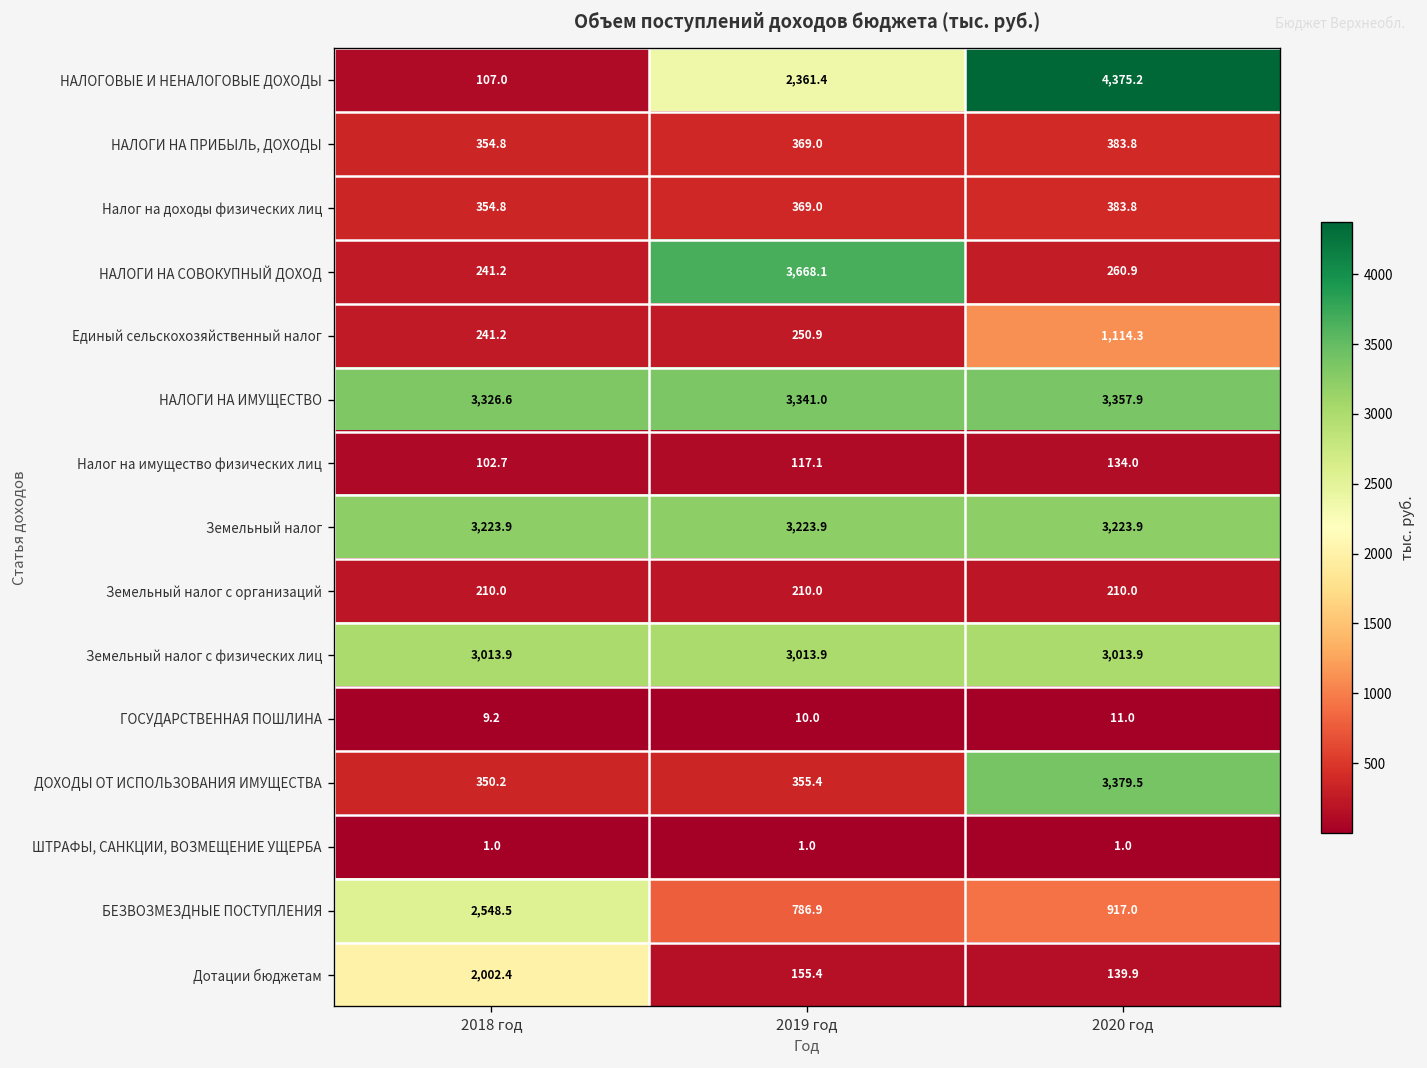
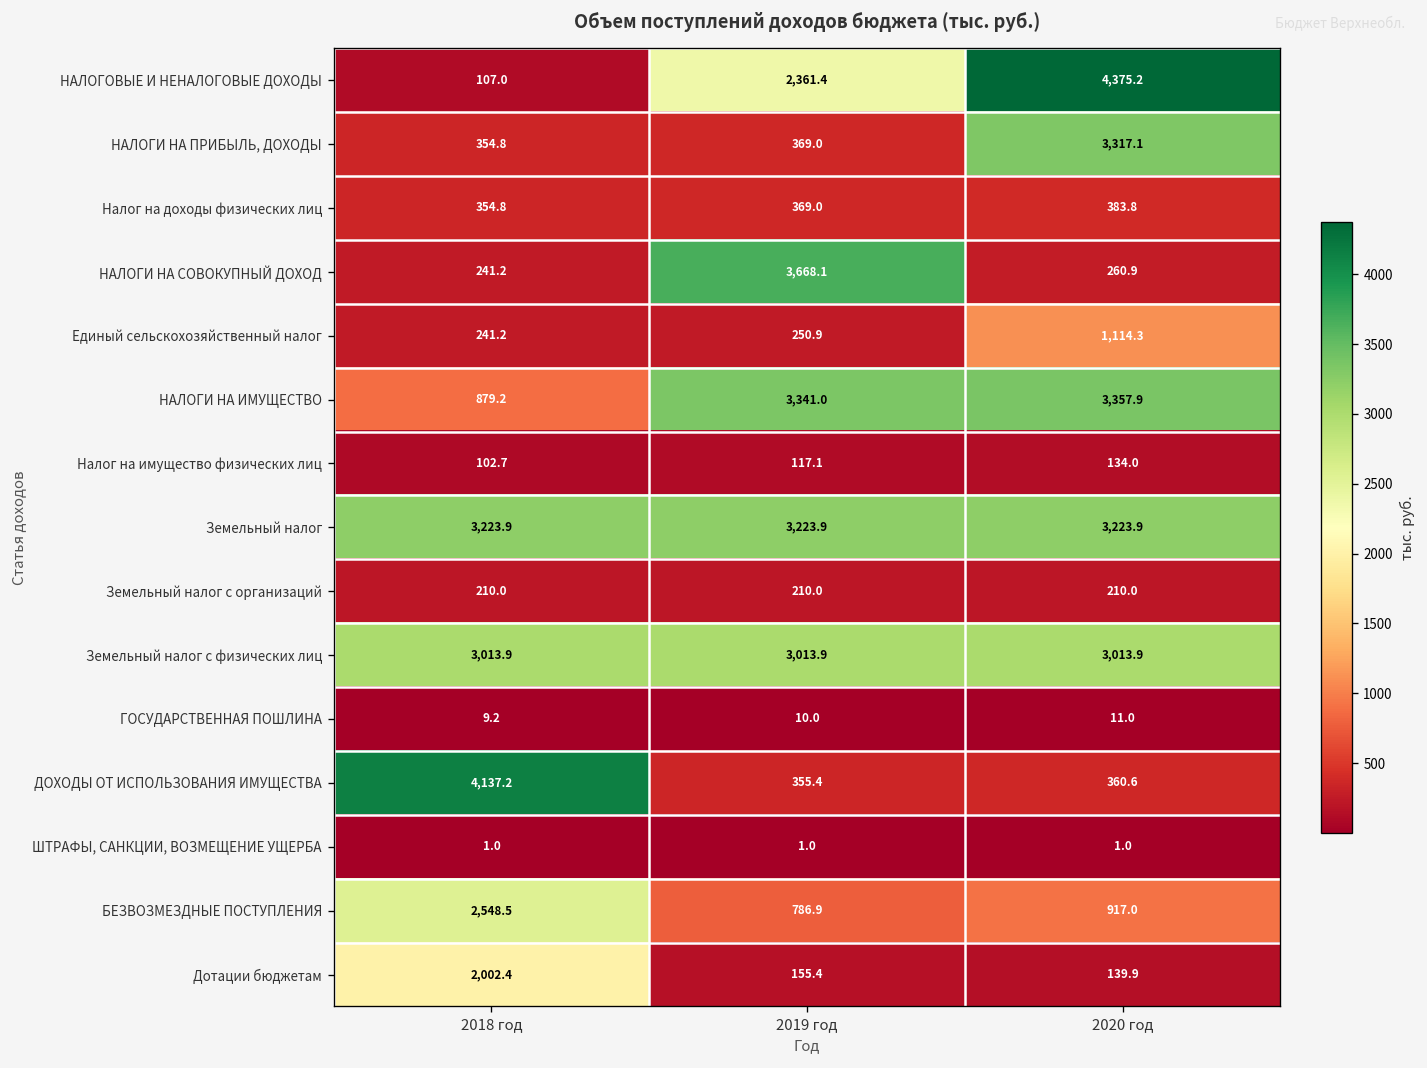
НАЛОГИ НА ПРИБЫЛЬ, ДОХОДЫ, 2020 год: 383.8 -> 3,317.1
НАЛОГИ НА ИМУЩЕСТВО, 2018 год: 3,326.6 -> 879.2
ДОХОДЫ ОТ ИСПОЛЬЗОВАНИЯ ИМУЩЕСТВА, 2018 год: 350.2 -> 4,137.2
ДОХОДЫ ОТ ИСПОЛЬЗОВАНИЯ ИМУЩЕСТВА, 2020 год: 3,379.5 -> 360.6
